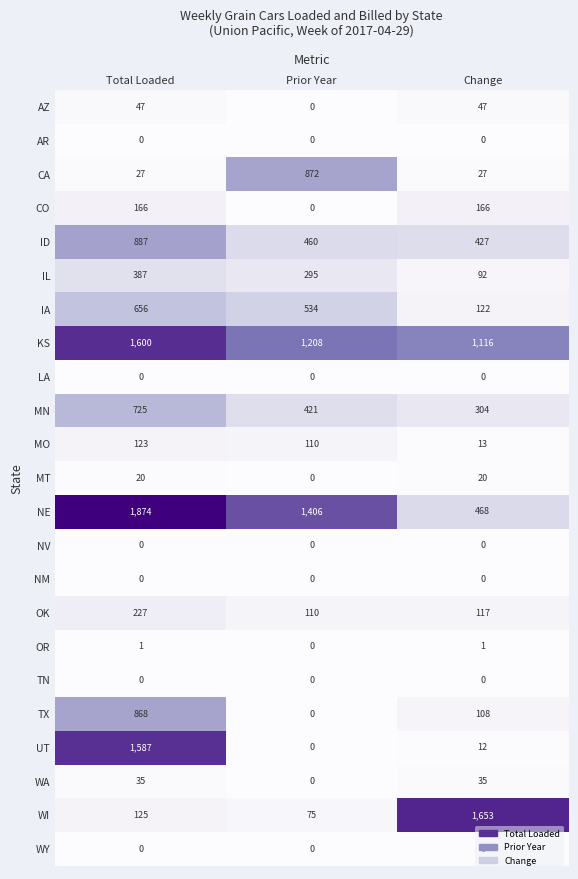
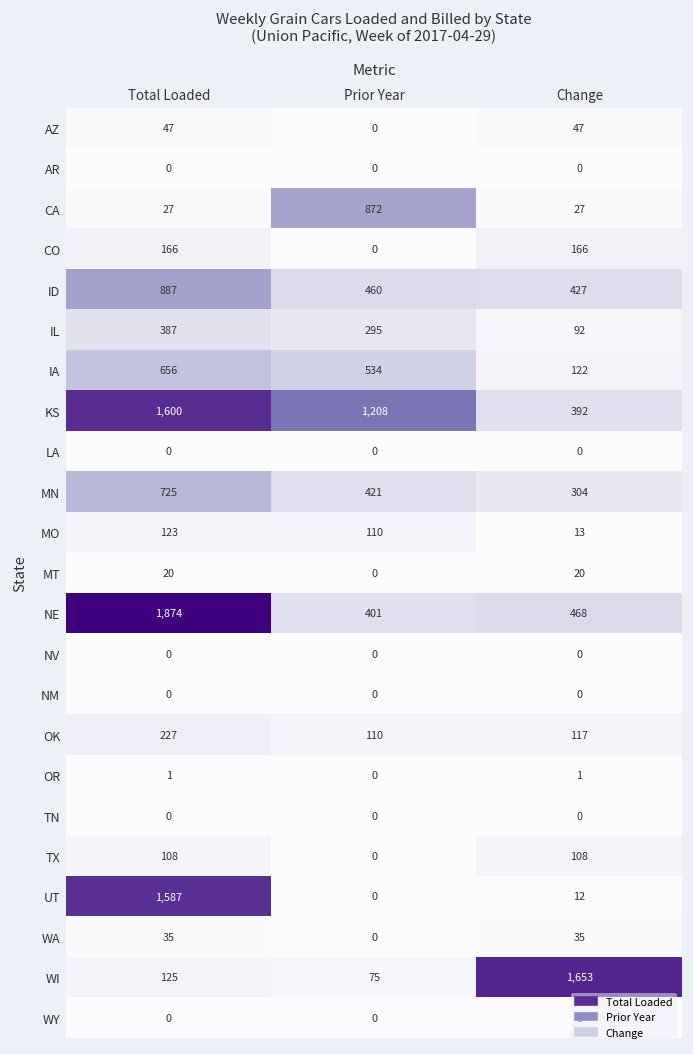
KS, Change: 1,116 -> 392
NE, Prior Year: 1,406 -> 401
TX, Total Loaded: 868 -> 108
